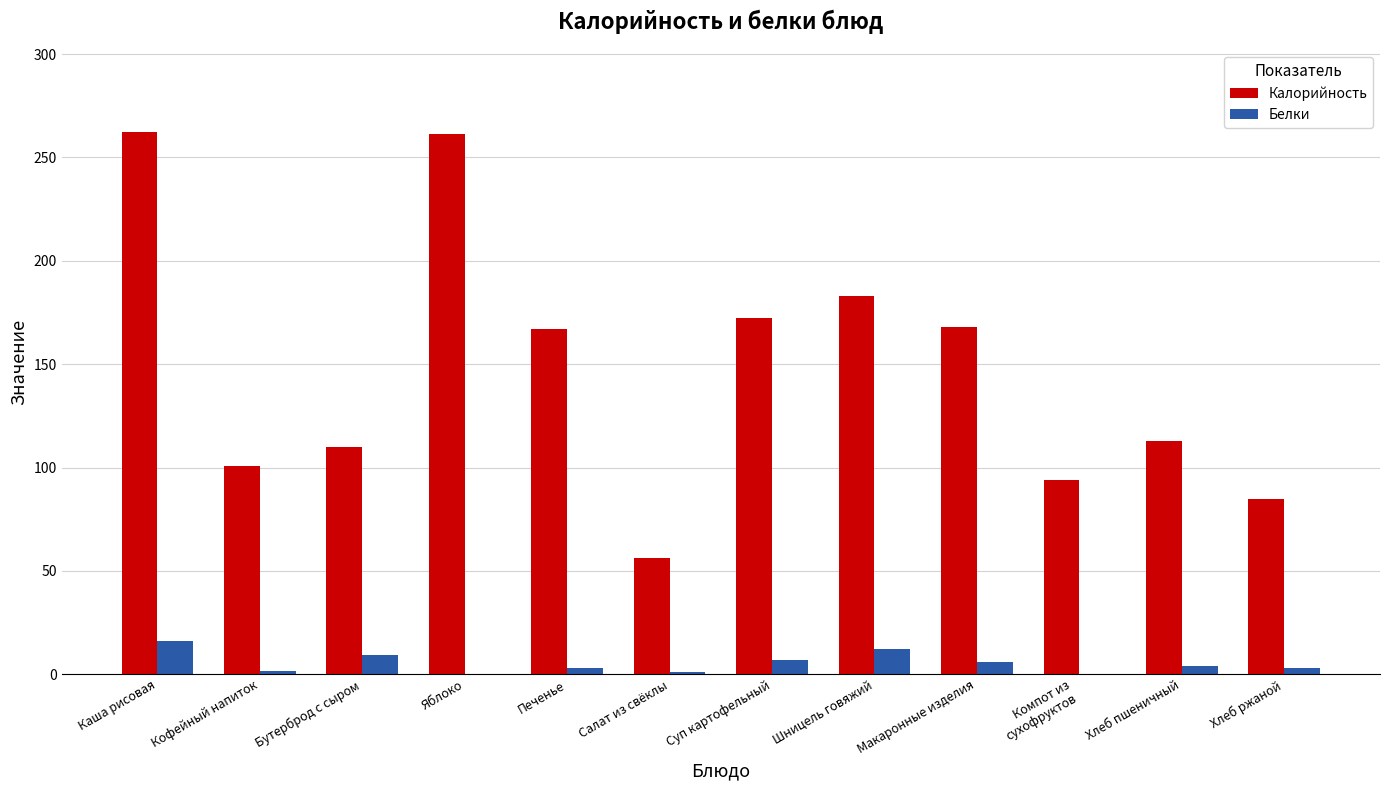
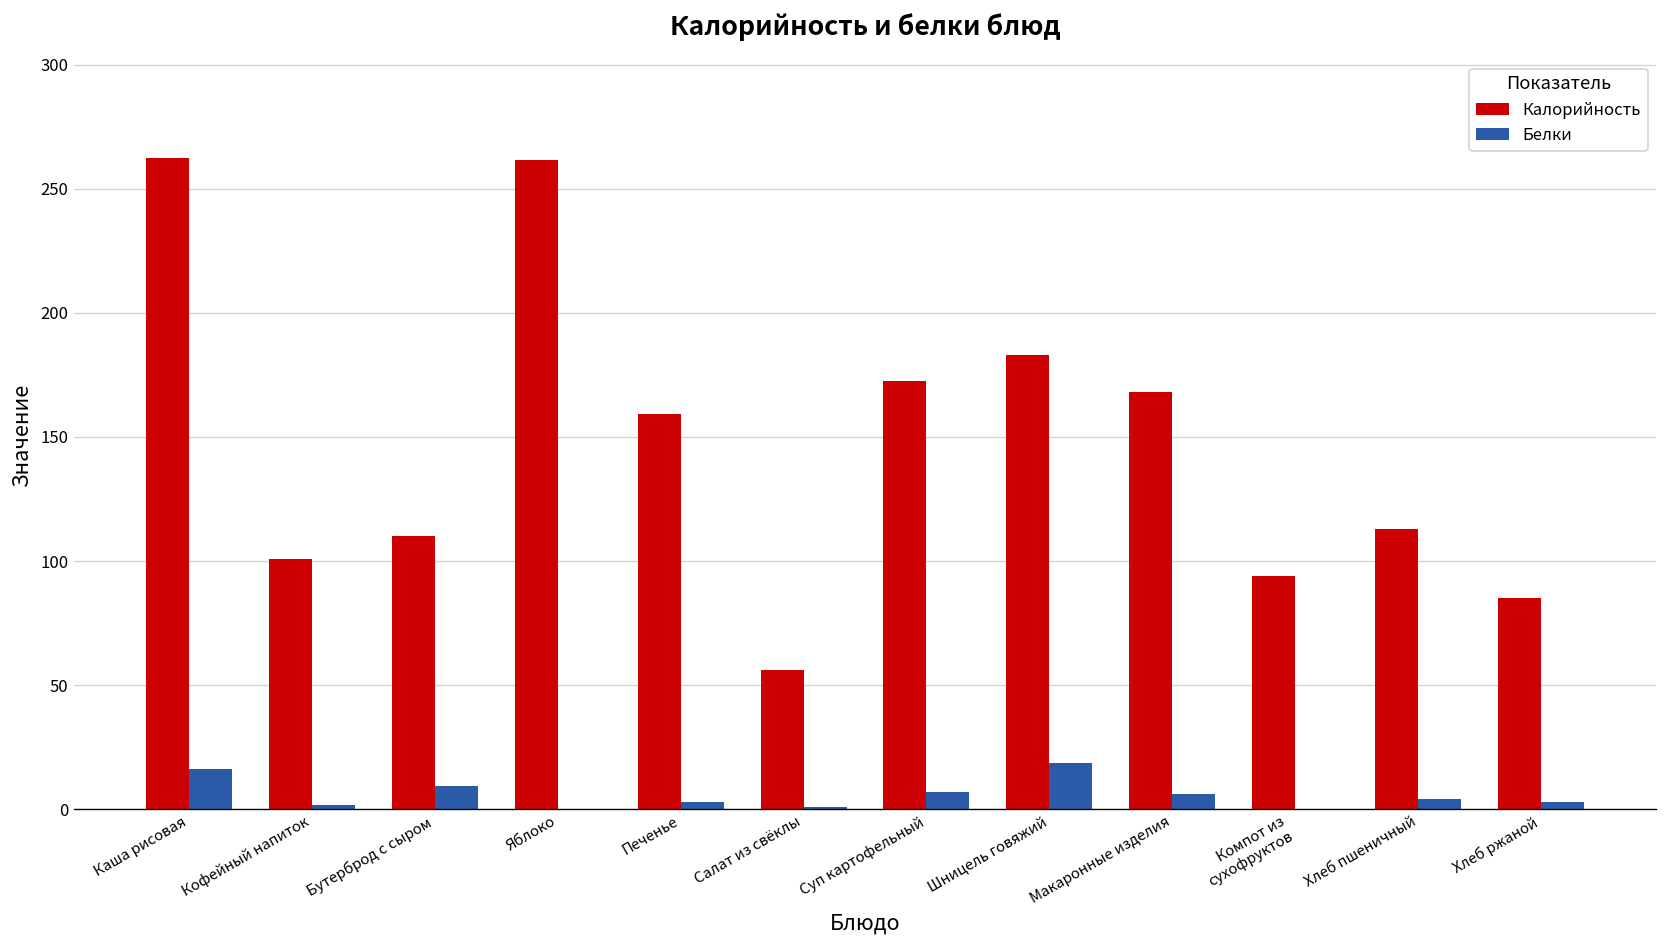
Калорийность, Печенье: 167 -> 159
Белки, Шницель говяжий: 12 -> 19
